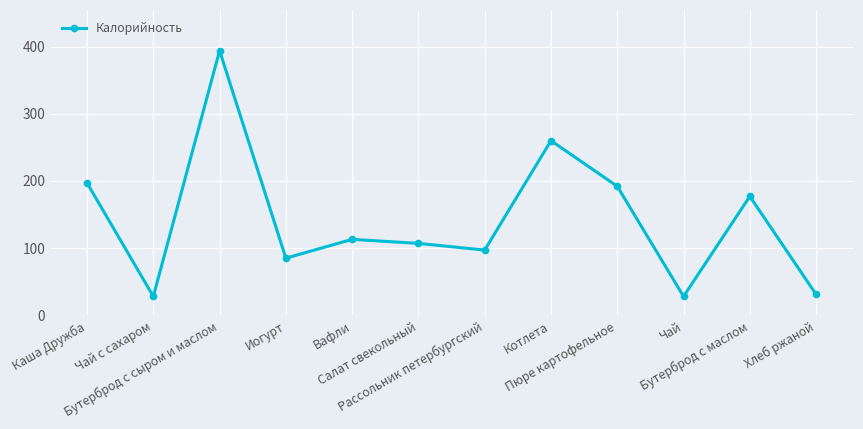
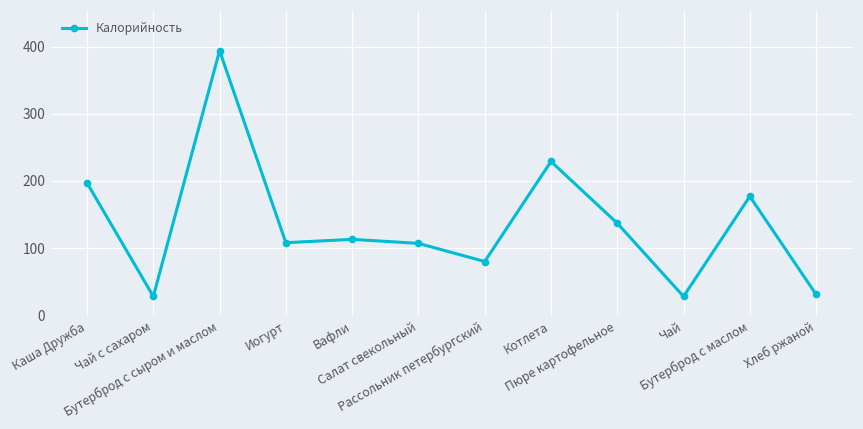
Иогурт: 90 -> 110
Рассольник петербургский: 100 -> 80
Котлета: 260 -> 230
Пюре картофельное: 190 -> 140
